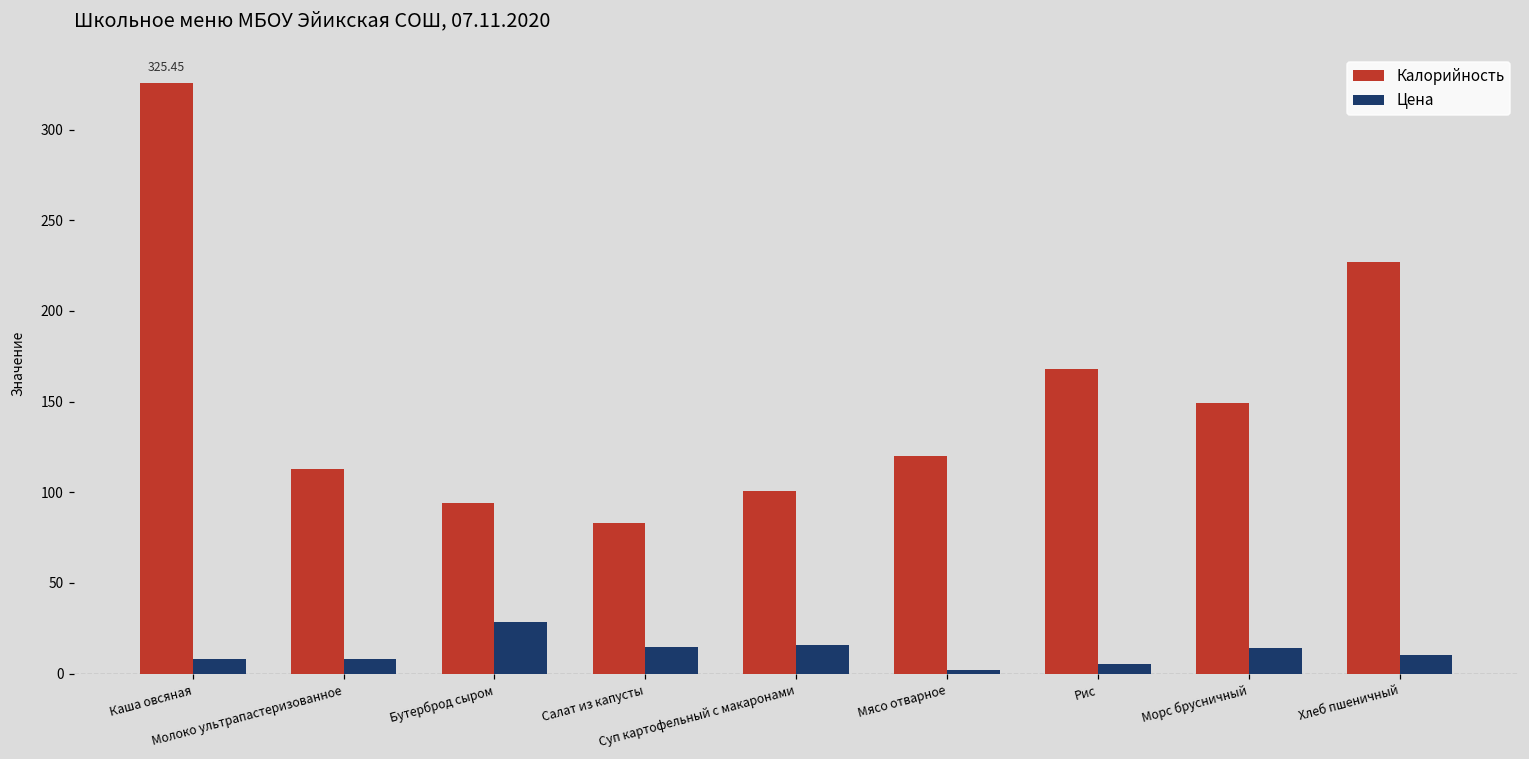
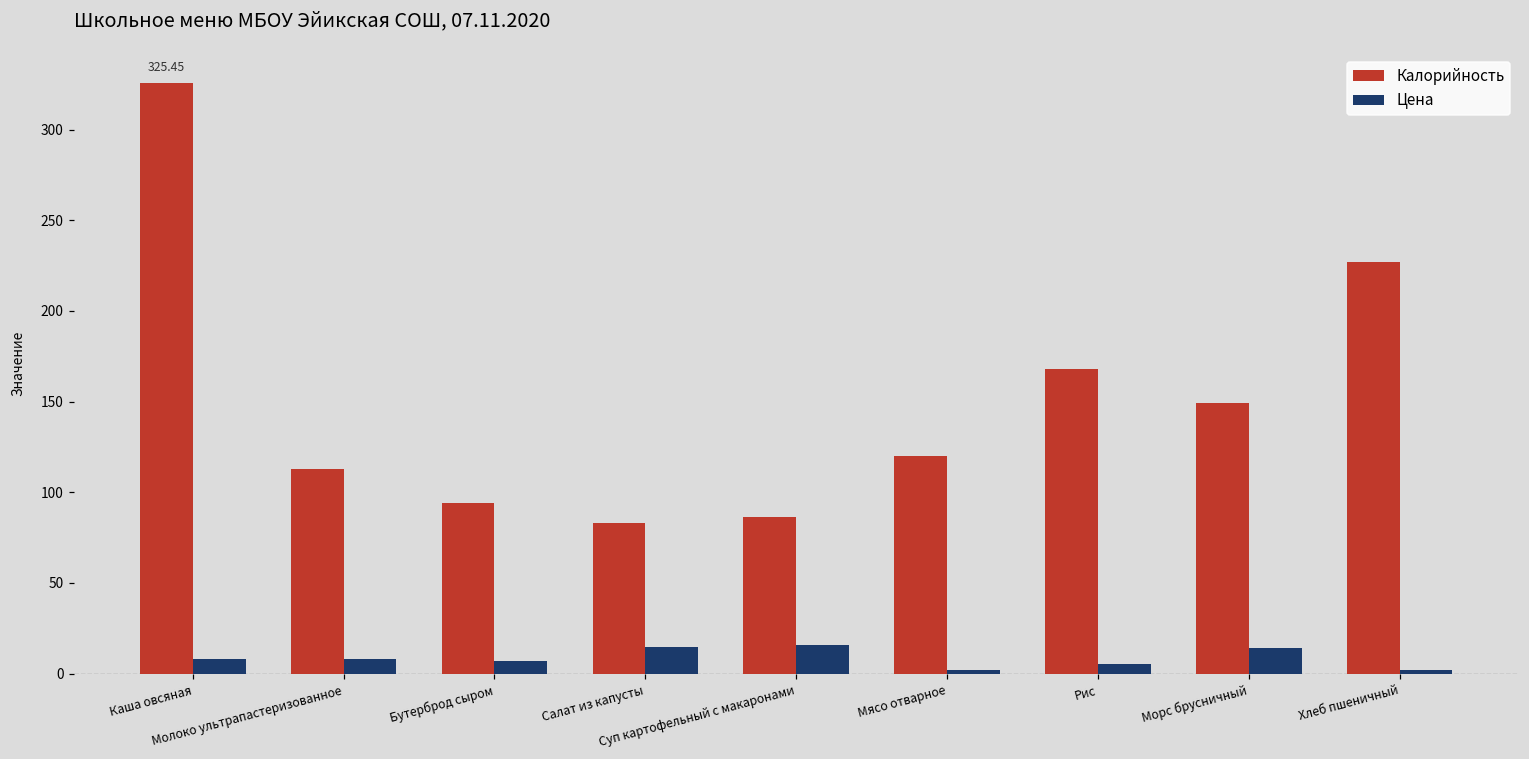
Цена, Бутерброд сыром: 28 -> 7
Калорийность, Суп картофельный с макаронами: 101 -> 87
Цена, Хлеб пшеничный: 10 -> 2
